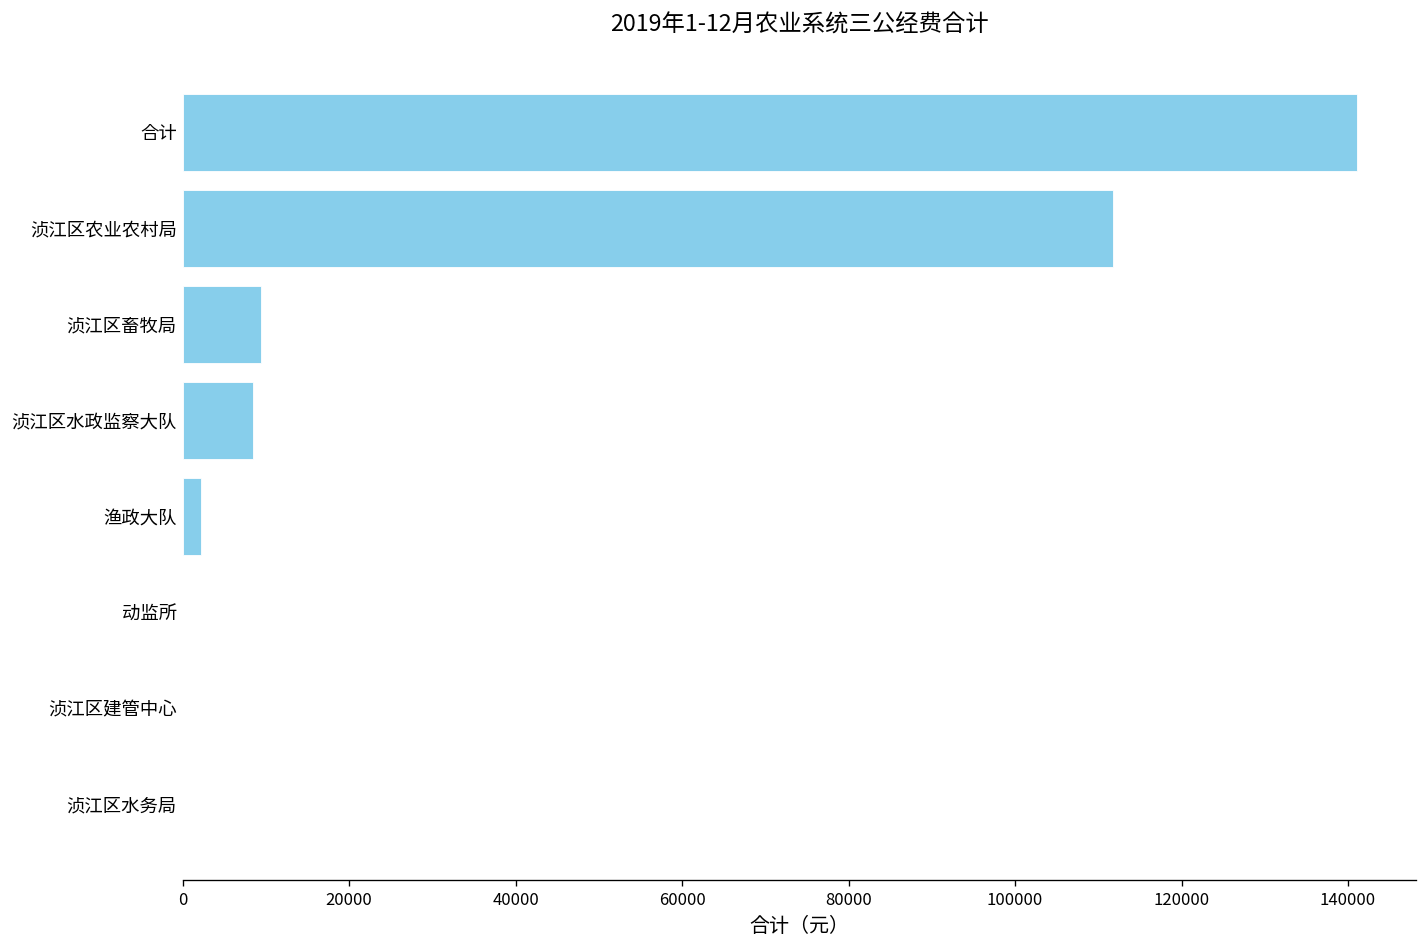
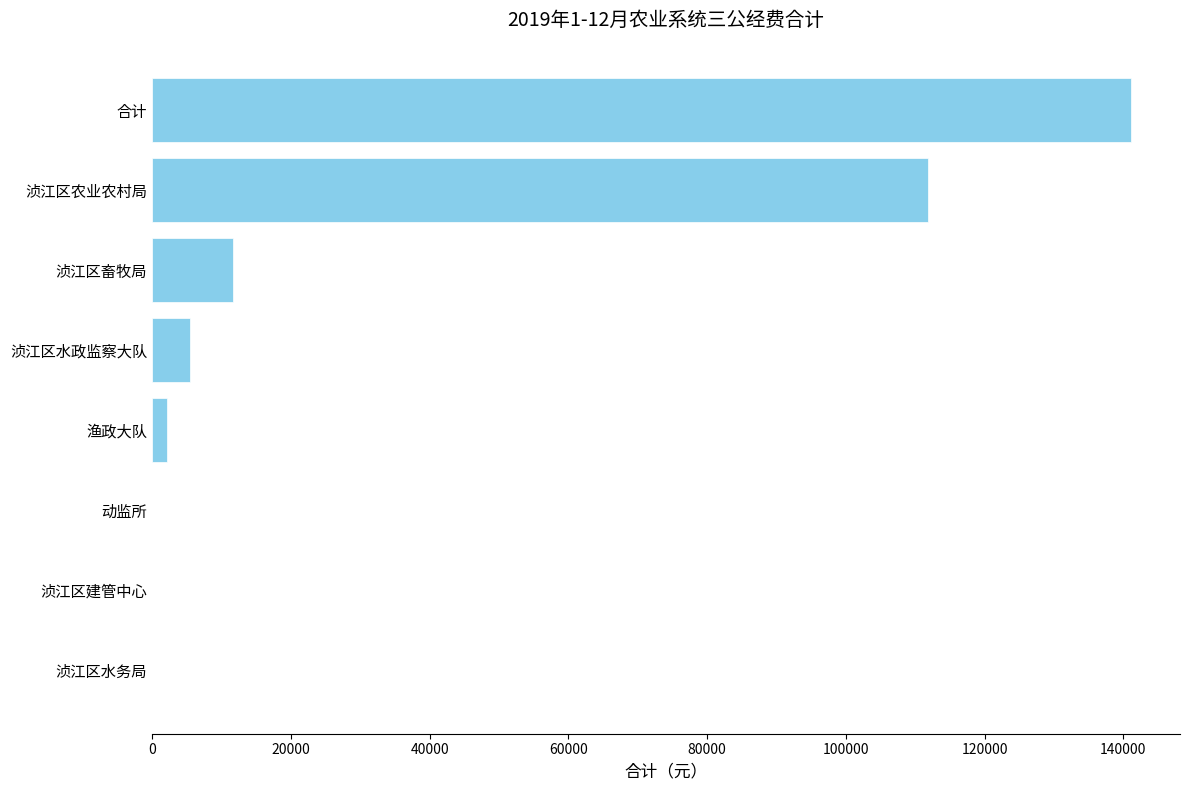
浈江区畜牧局: 9000 -> 12000
浈江区水政监察大队: 8000 -> 6000
